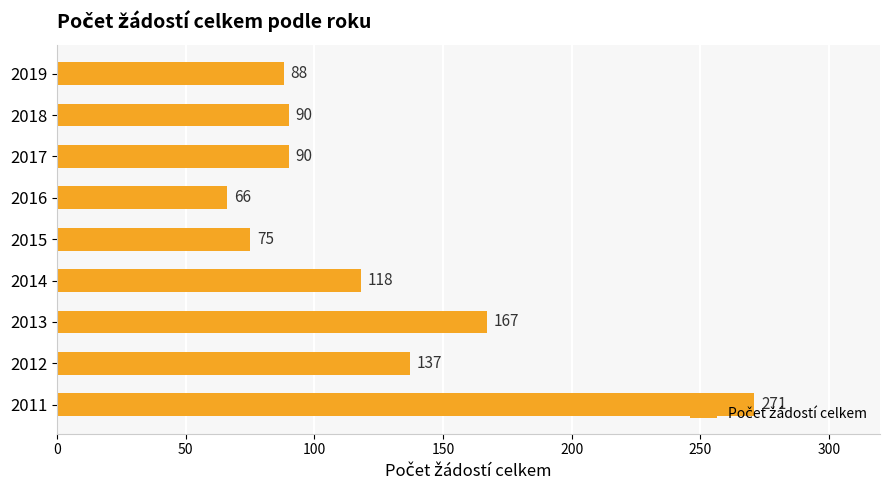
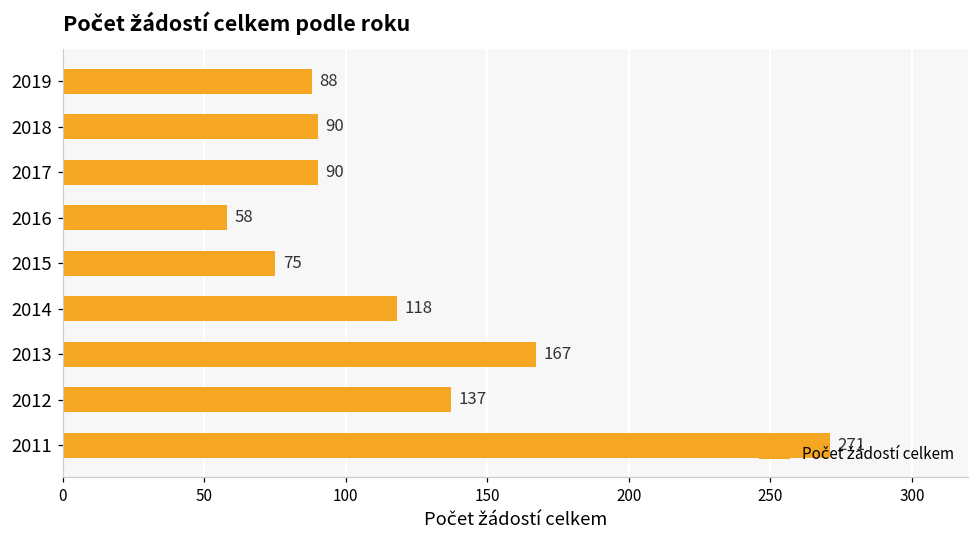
2016: 66 -> 58
